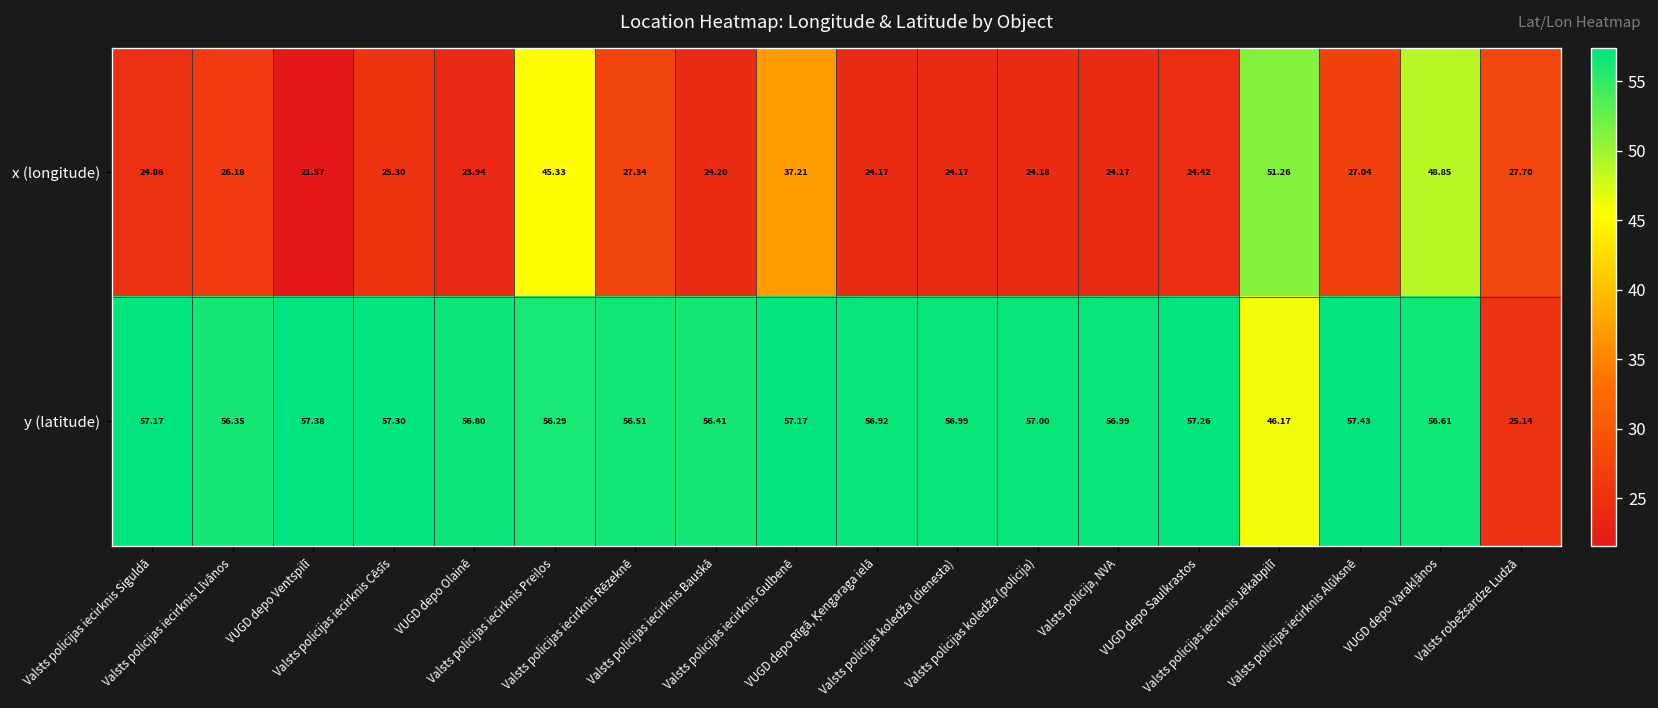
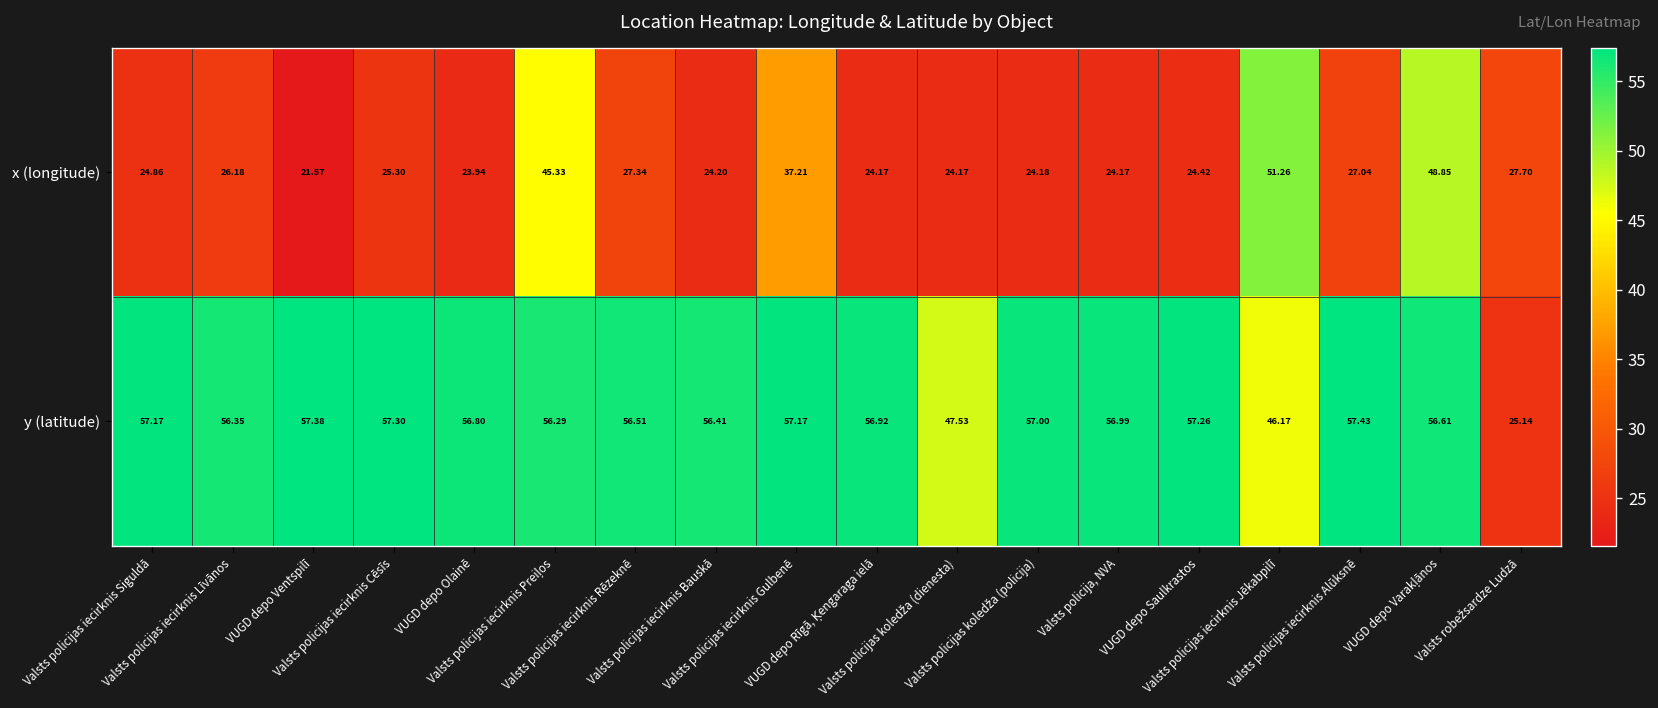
y (latitude), Valsts policijas koledža (dienesta): 56.99 -> 47.53
